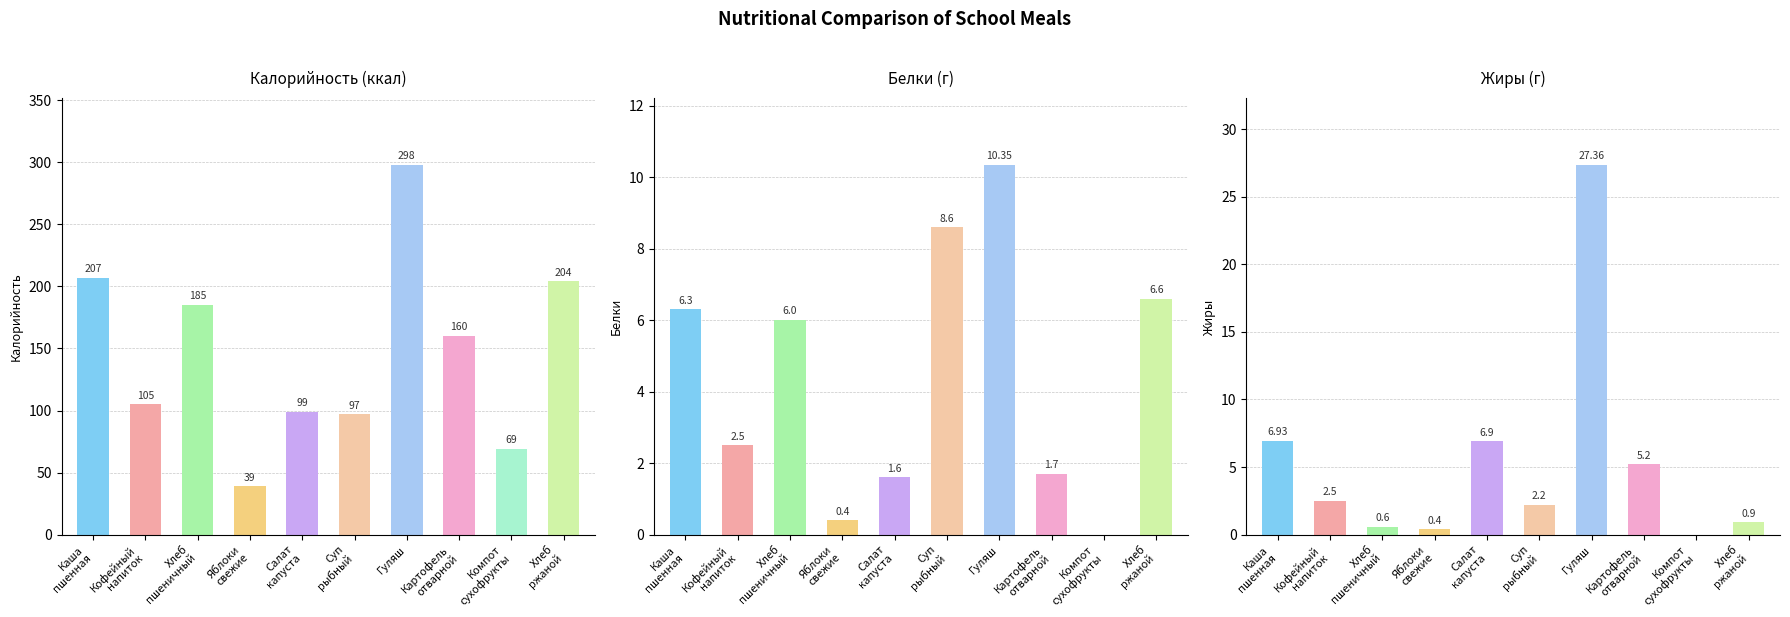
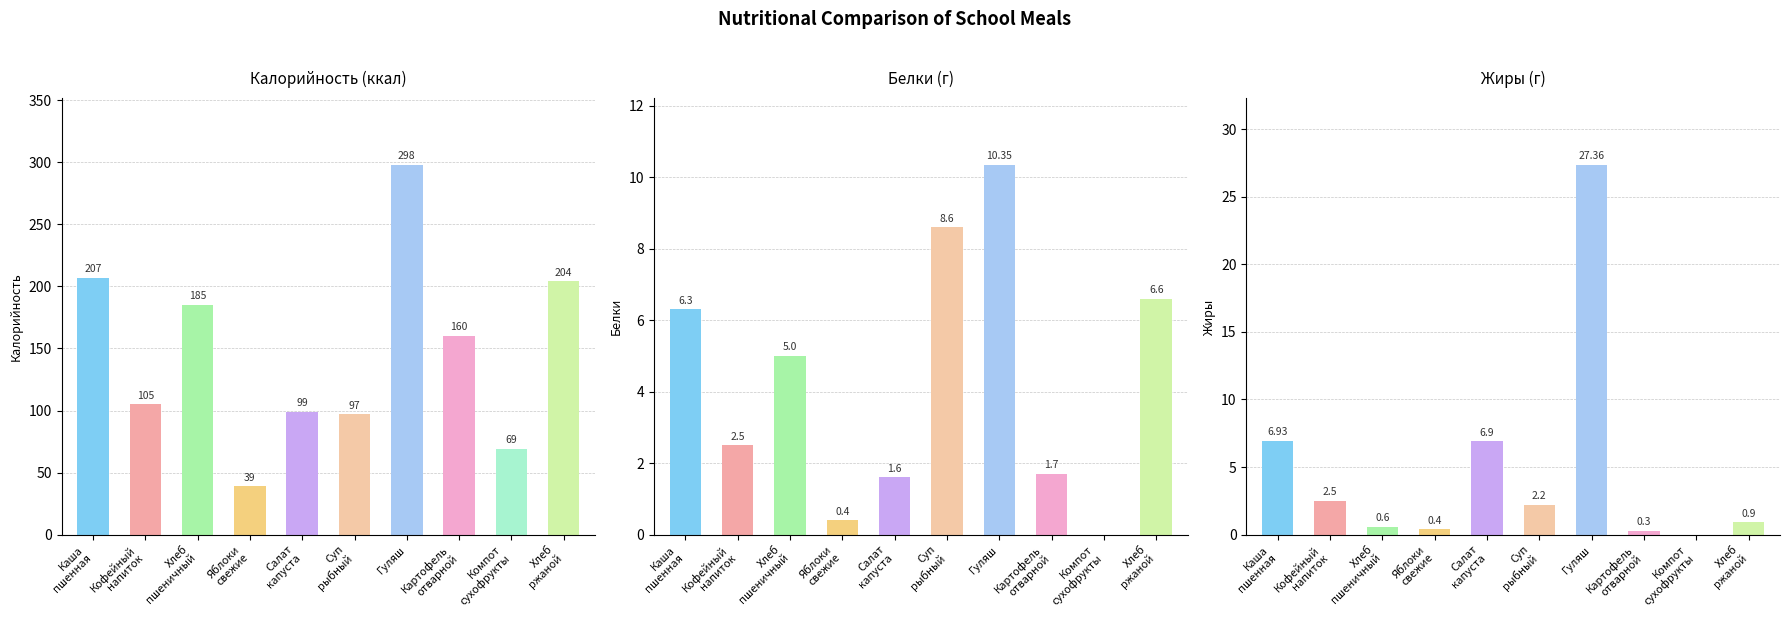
Белки (г), Хлеб пшеничный: 6.0 -> 5.0
Жиры (г), Картофель отварной: 5.2 -> 0.3
